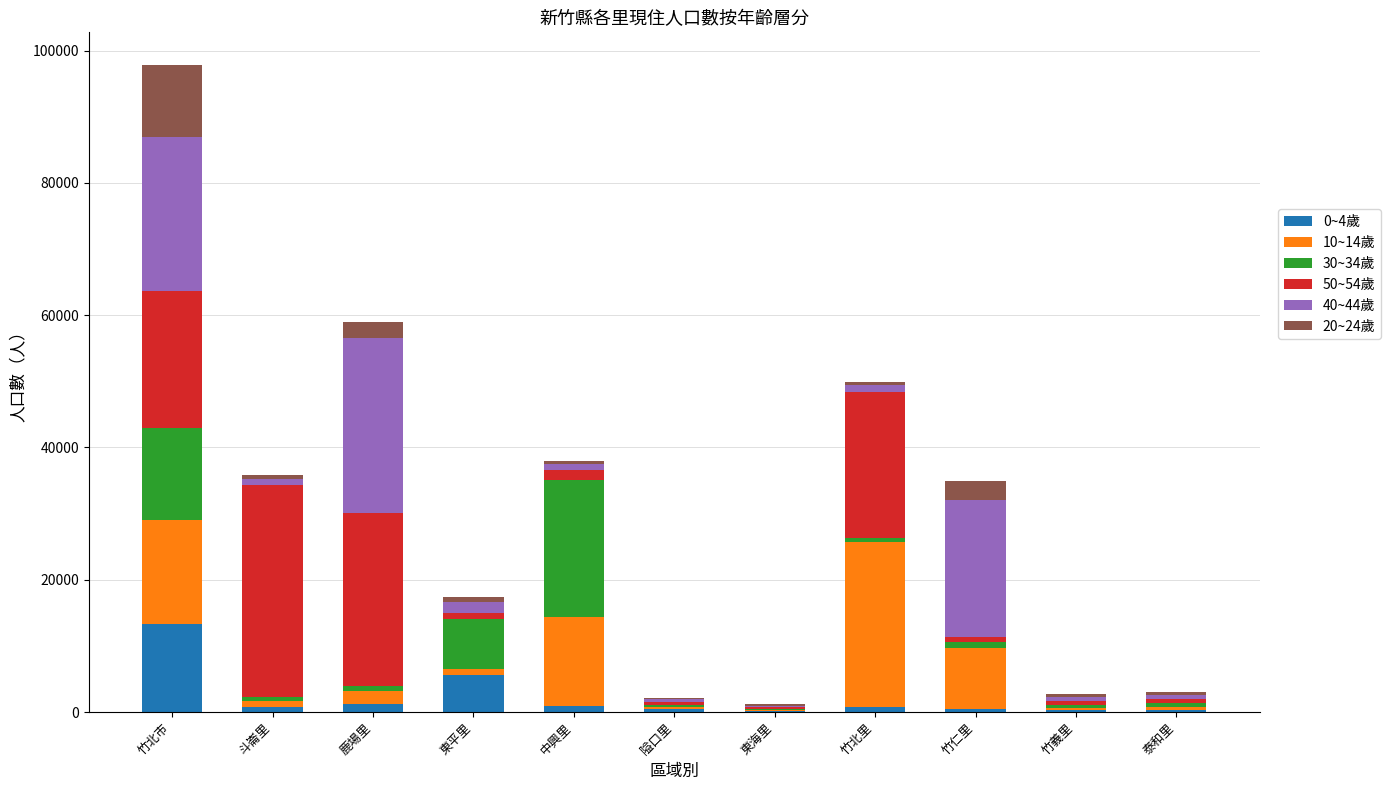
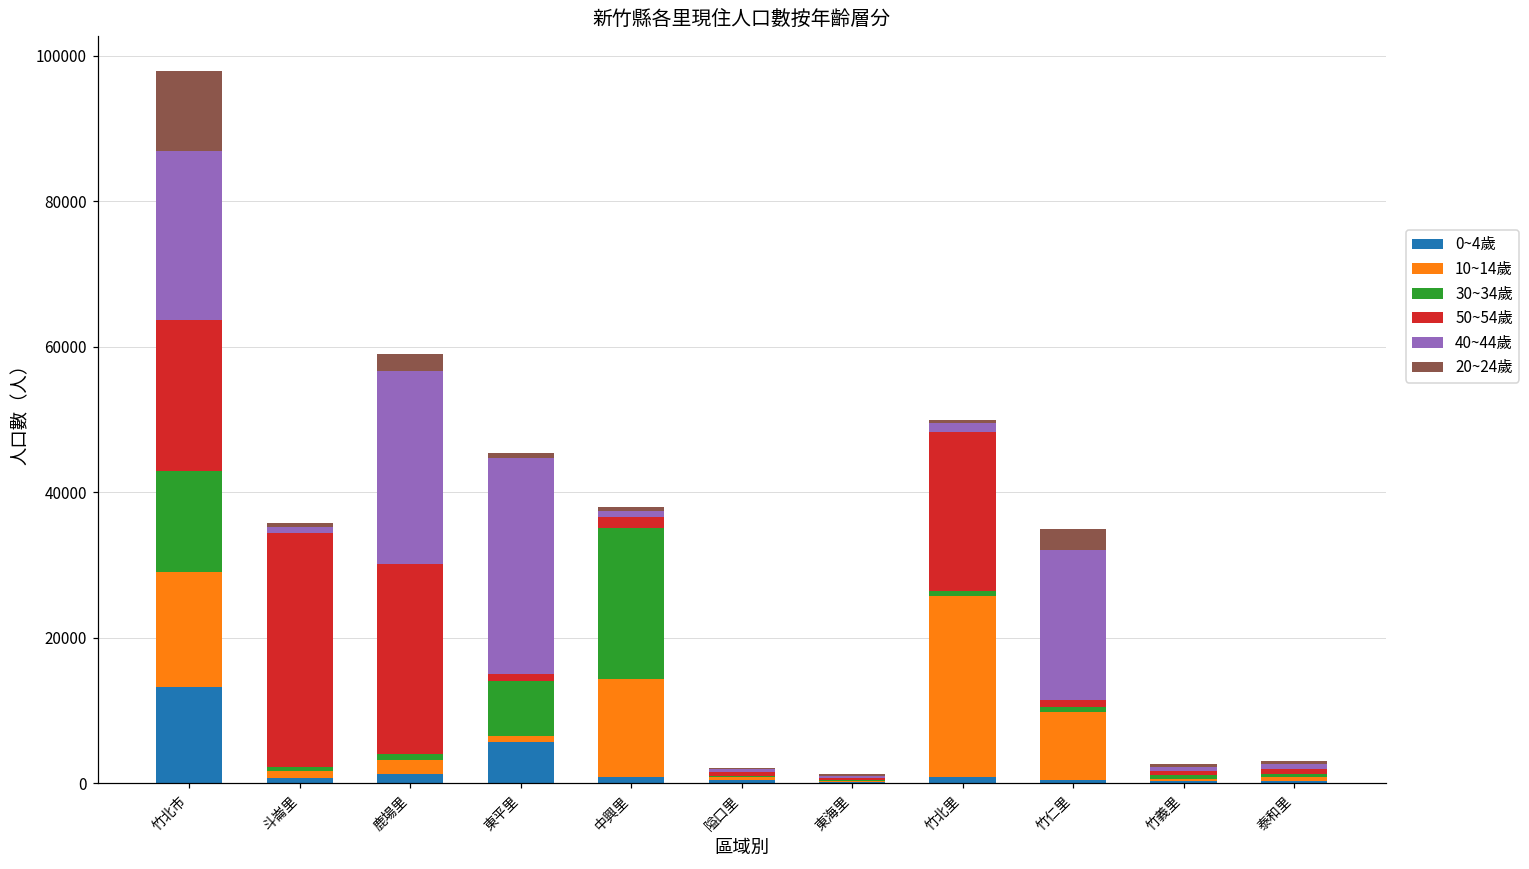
40~44歲, 東平里: 2000 -> 30000
